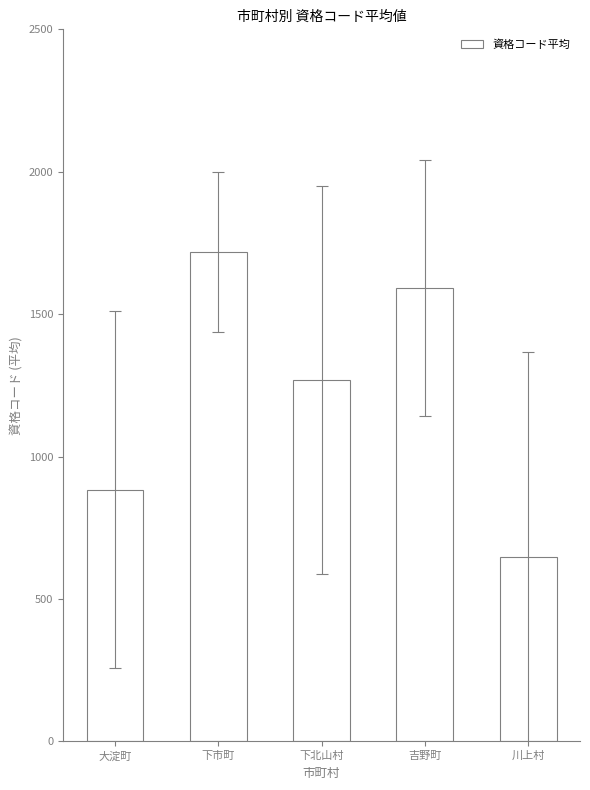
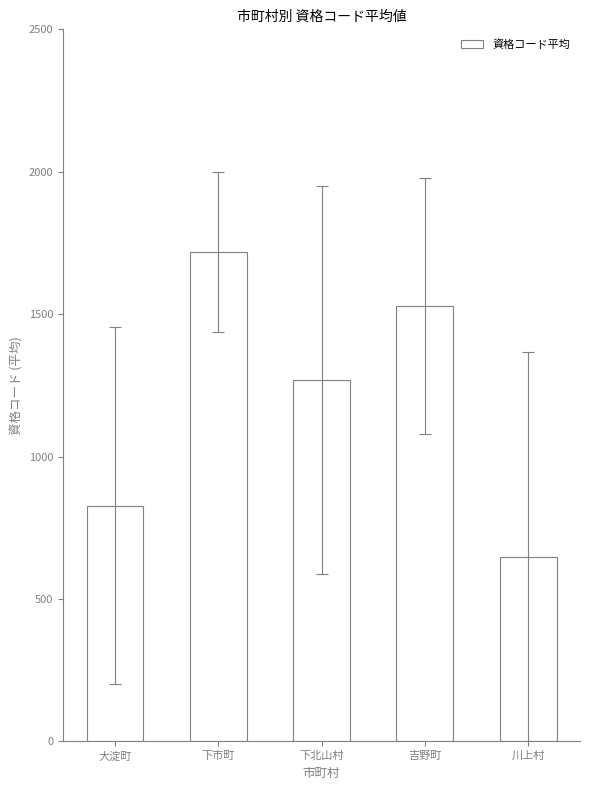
資格コード平均, 大淀町: 880 -> 830
資格コード平均, 吉野町: 1590 -> 1530
